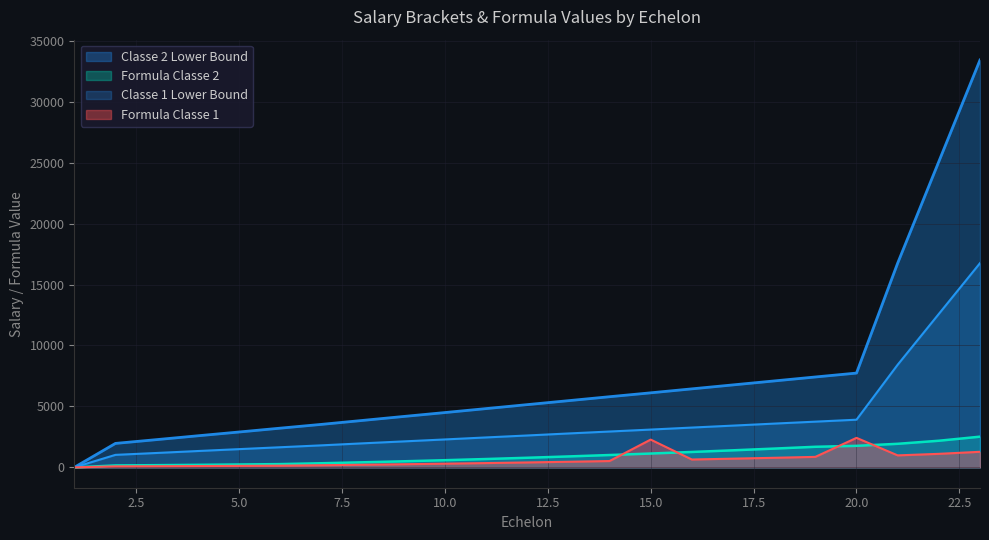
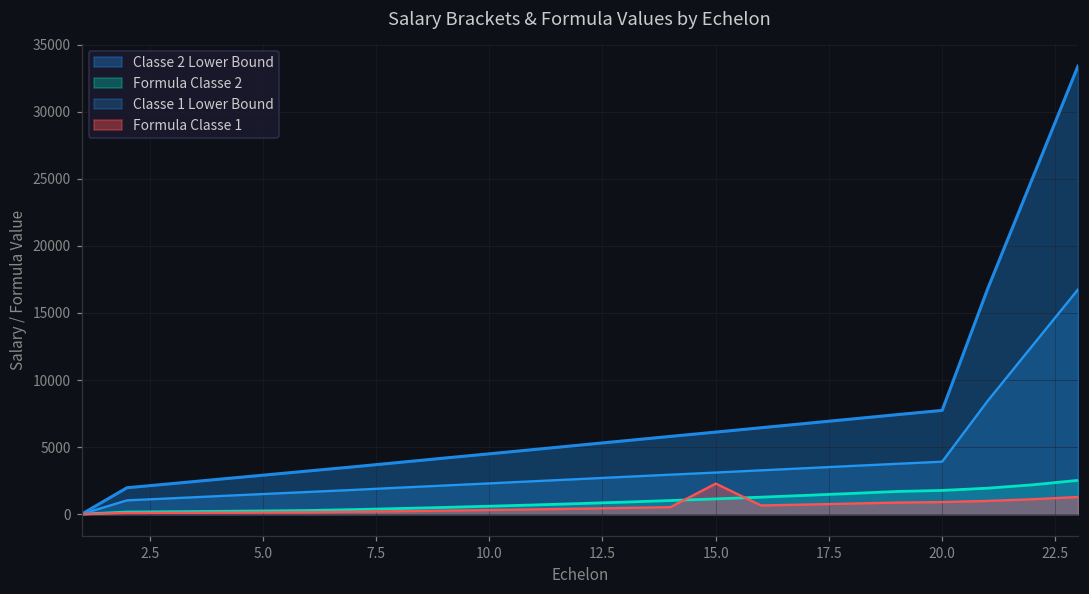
Formula Classe 1, 20.0: 2400 -> 900
